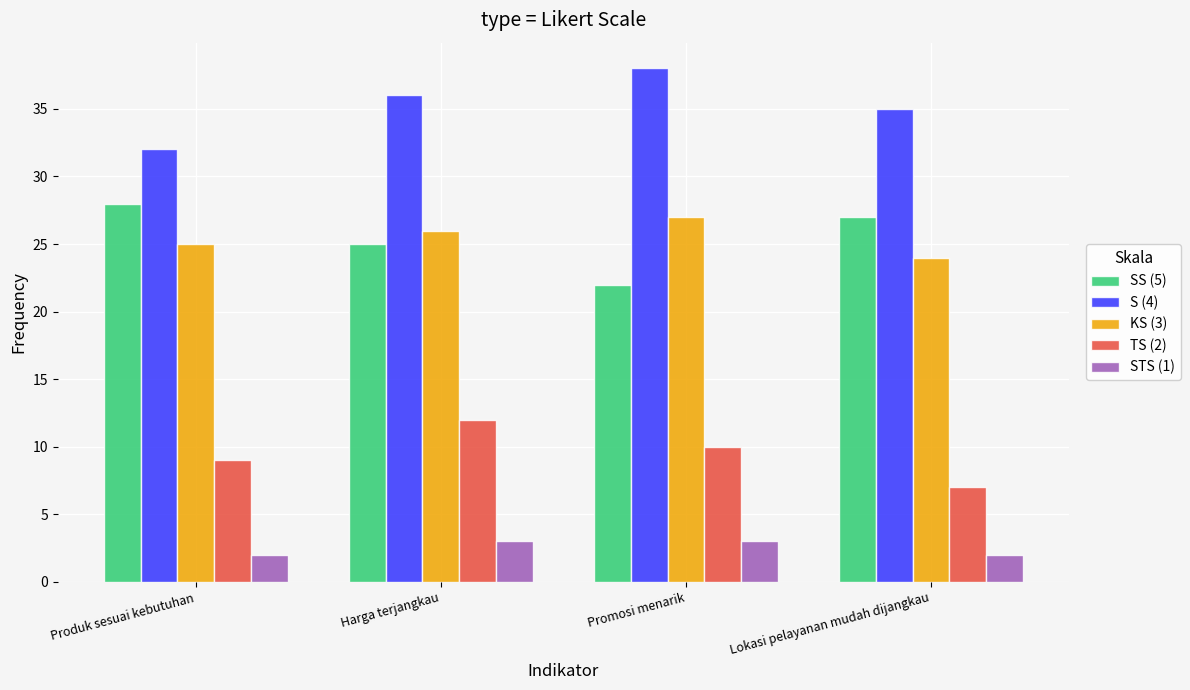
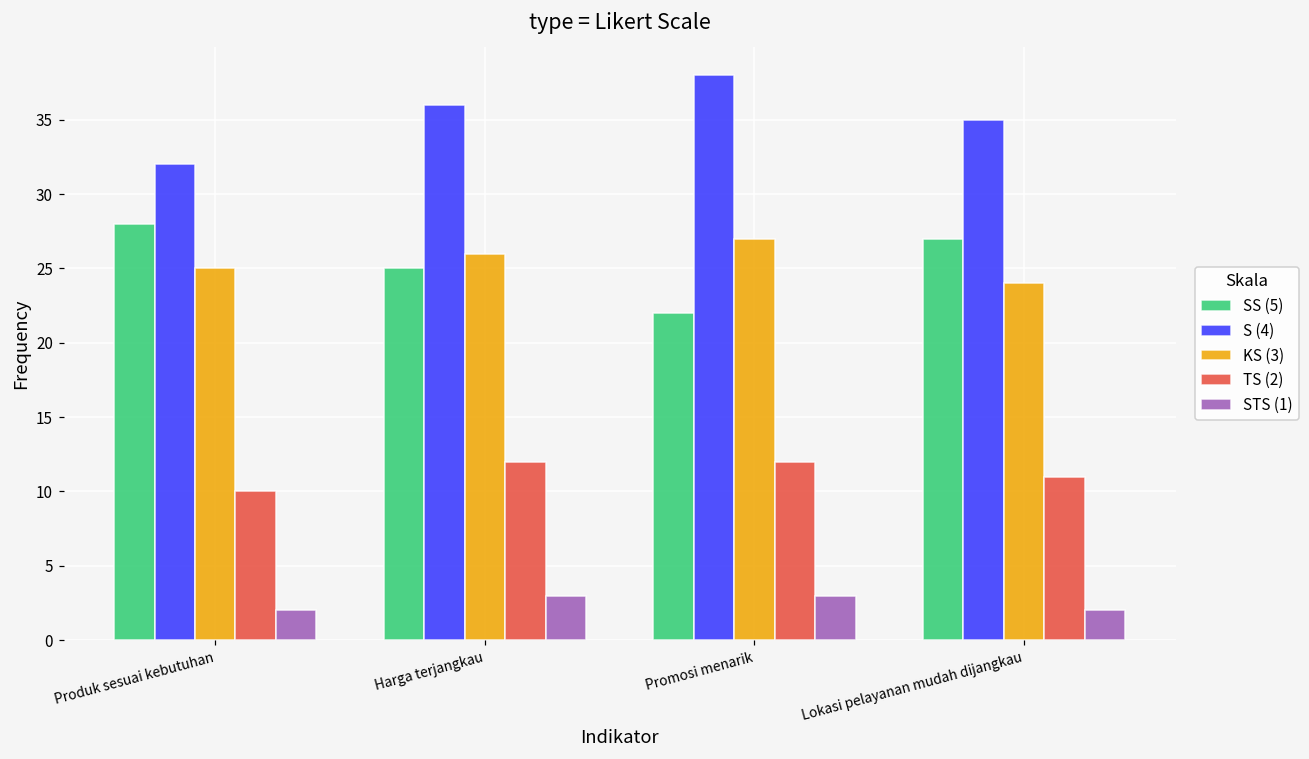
TS (2), Produk sesuai kebutuhan: 9 -> 10
TS (2), Promosi menarik: 10 -> 12
TS (2), Lokasi pelayanan mudah dijangkau: 7 -> 11
